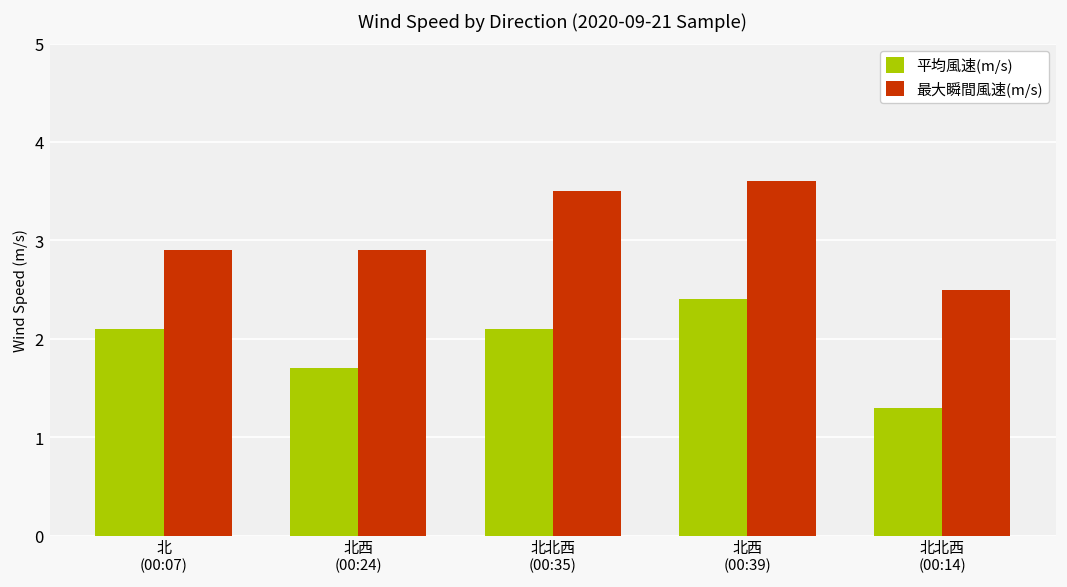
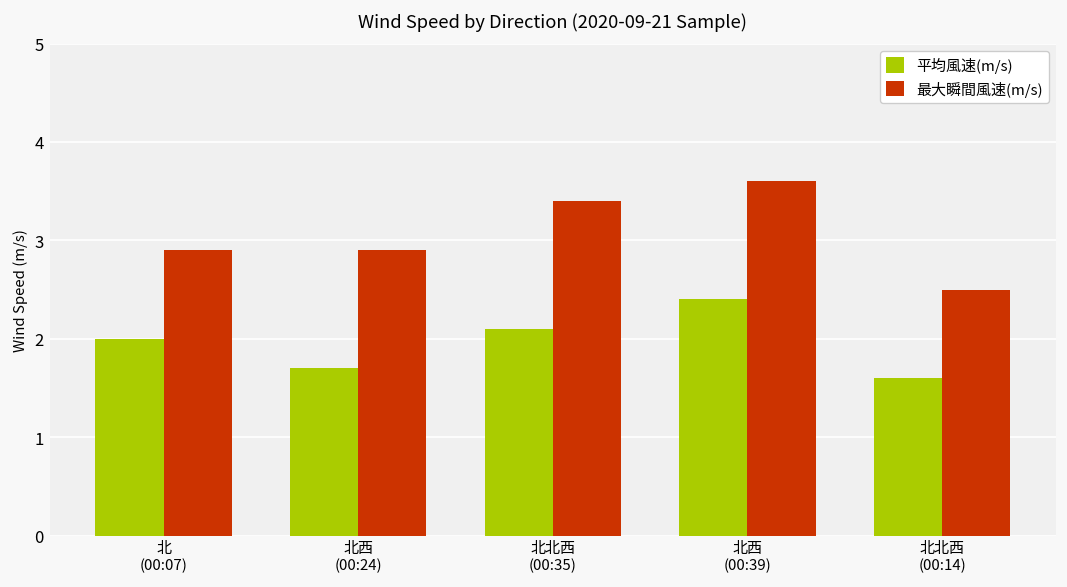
平均風速(m/s), 北 (00:07): 2.1 -> 2.0
最大瞬間風速(m/s), 北北西 (00:35): 3.5 -> 3.4
平均風速(m/s), 北北西 (00:14): 1.3 -> 1.6
